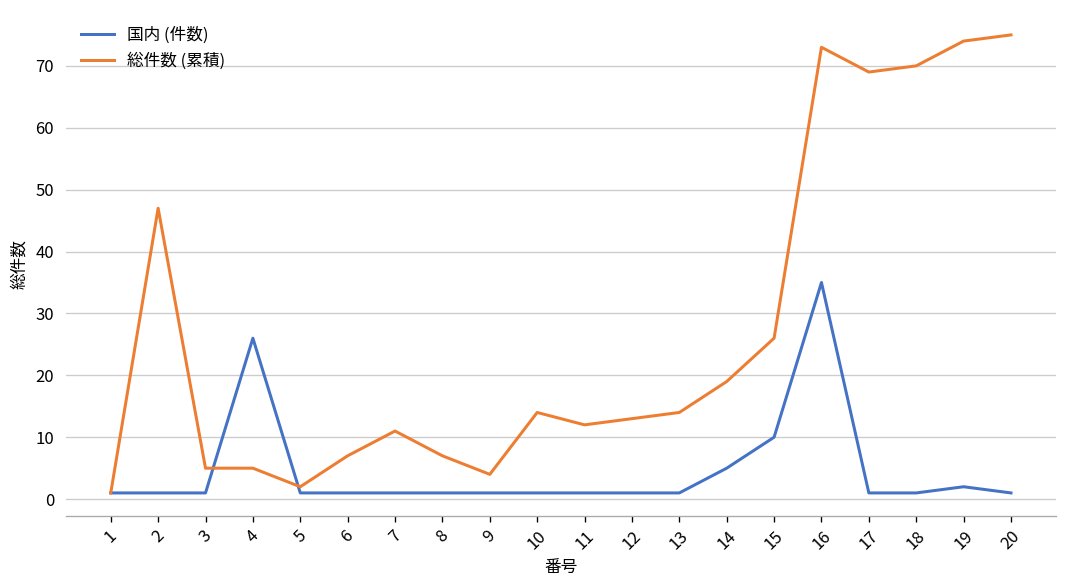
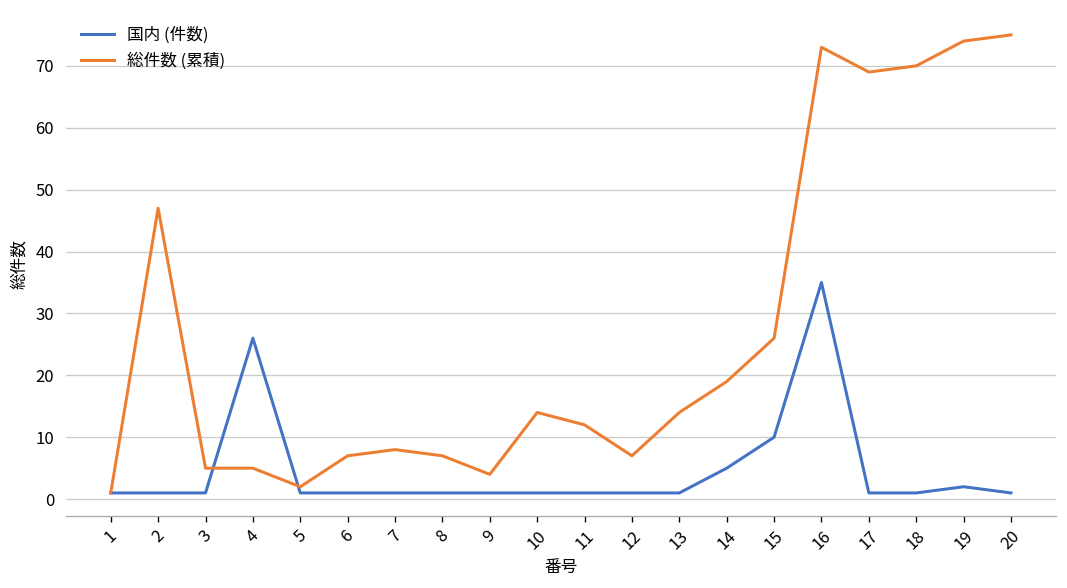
総件数 (累積), 7: 11 -> 8
総件数 (累積), 12: 13 -> 7
